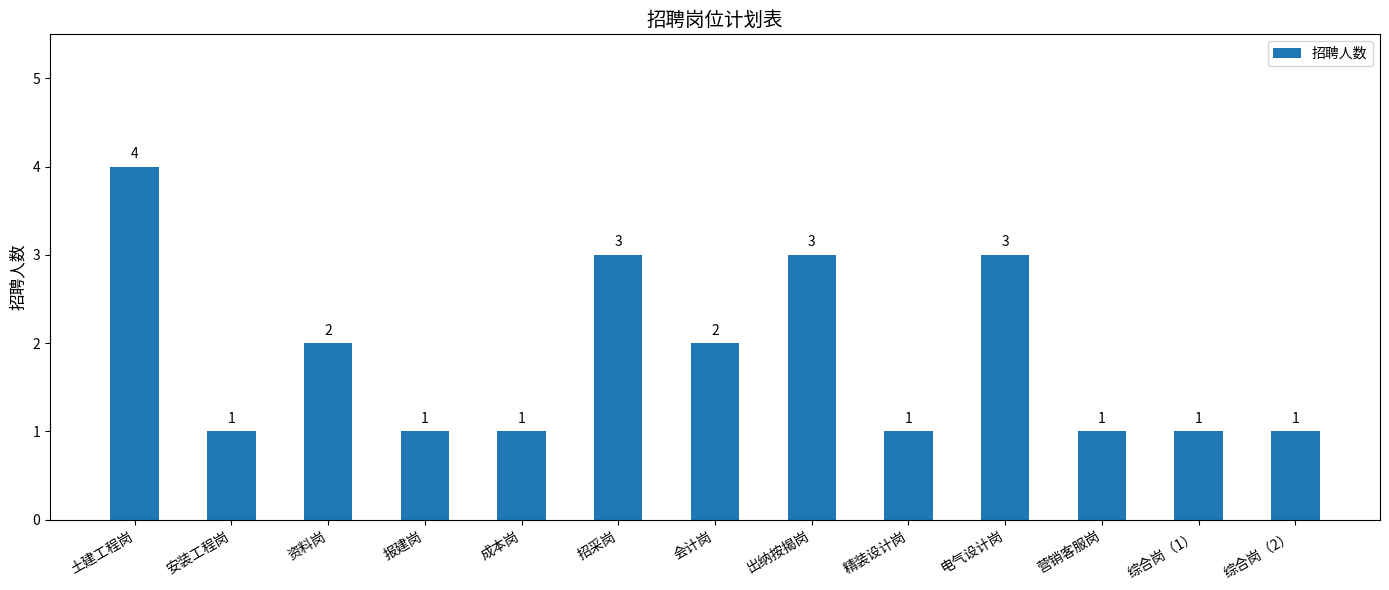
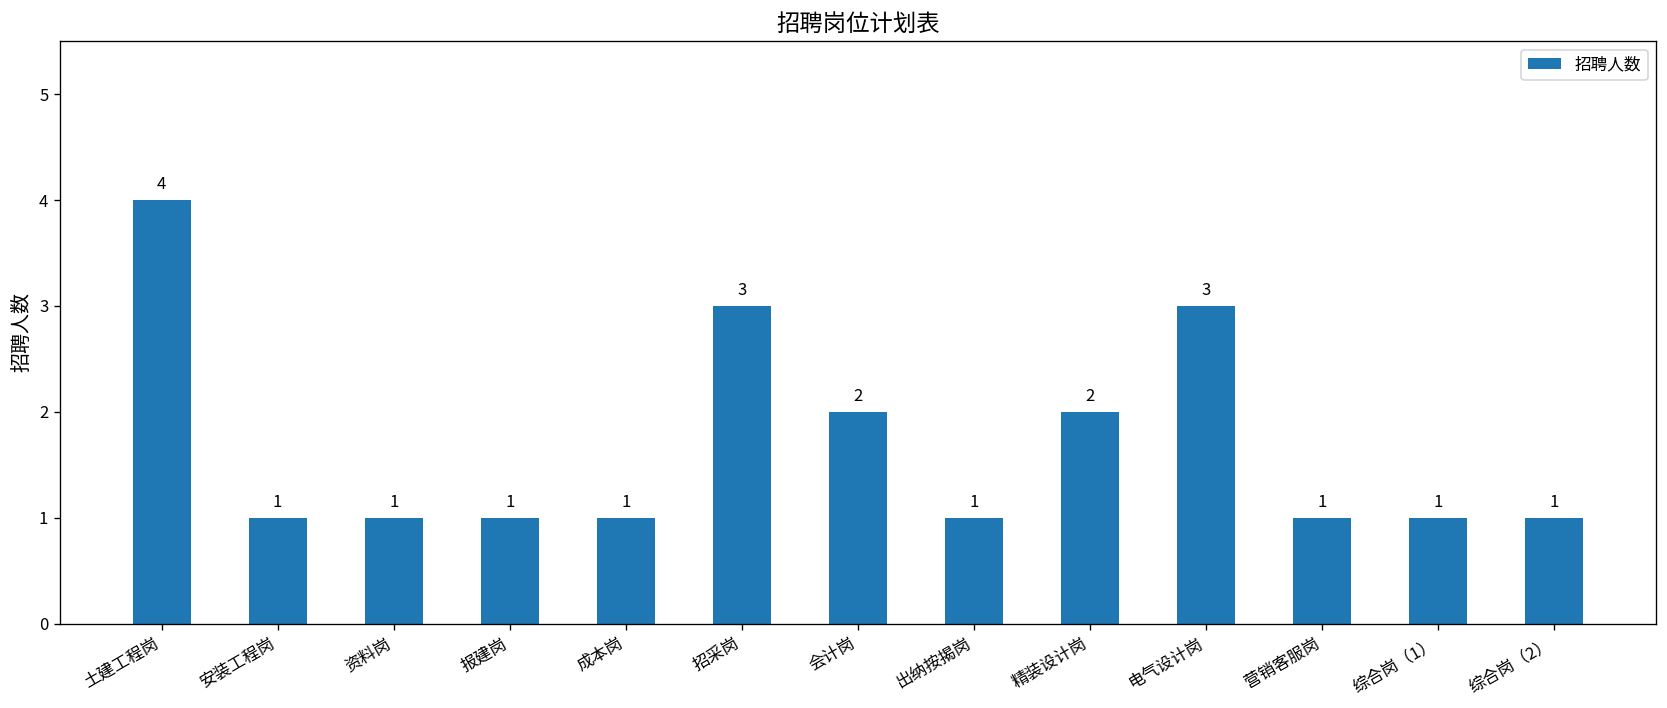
资料岗: 2 -> 1
出纳按揭岗: 3 -> 1
精装设计岗: 1 -> 2
